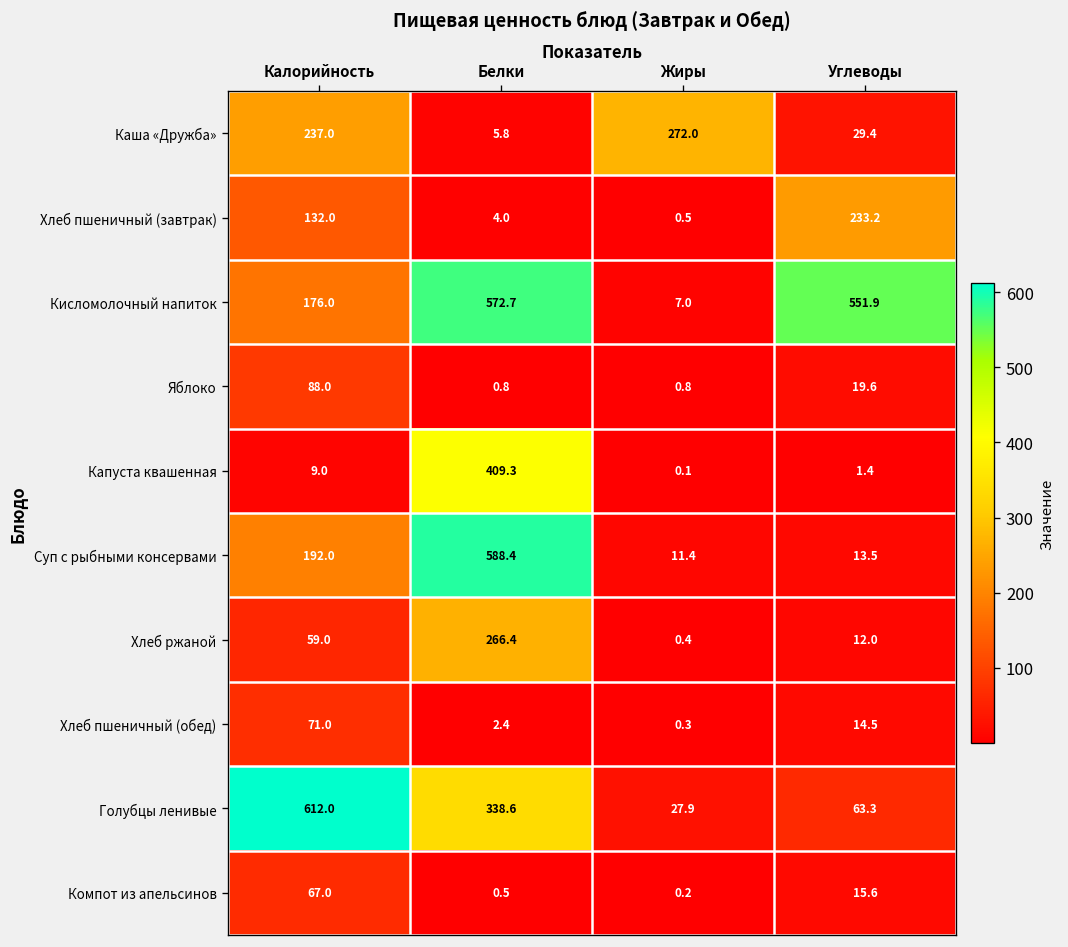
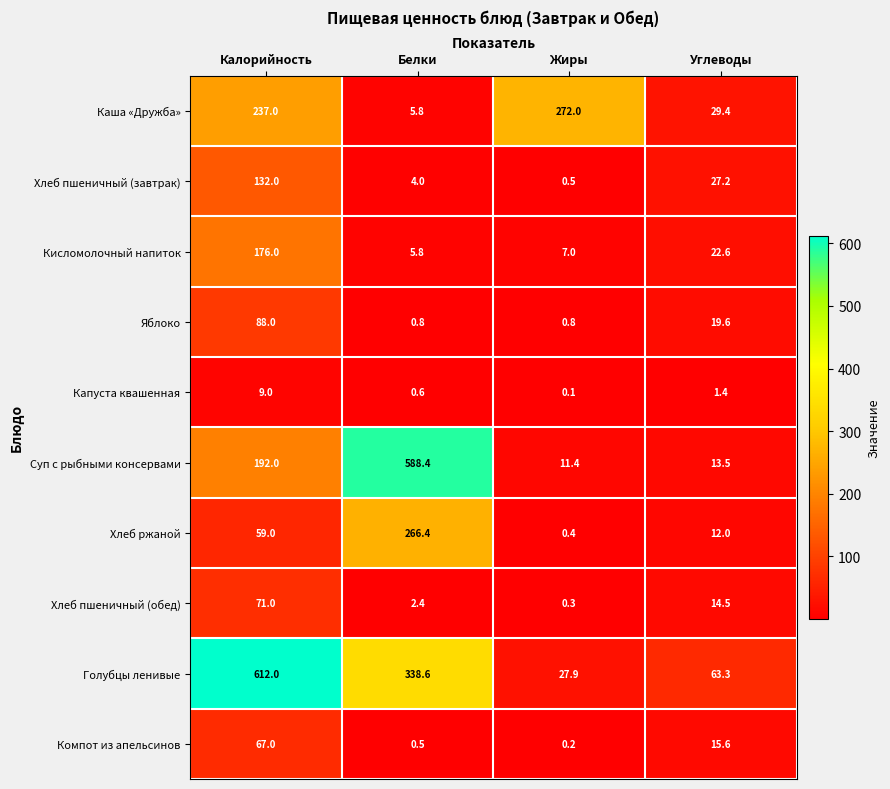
Хлеб пшеничный (завтрак), Углеводы: 233.2 -> 27.2
Кисломолочный напиток, Белки: 572.7 -> 5.8
Кисломолочный напиток, Углеводы: 551.9 -> 22.6
Капуста квашенная, Белки: 409.3 -> 0.6
